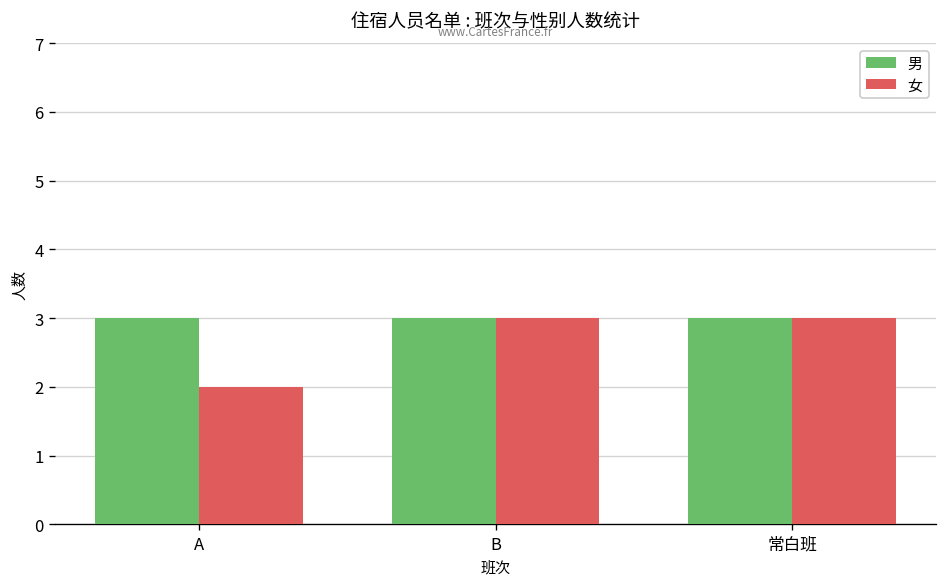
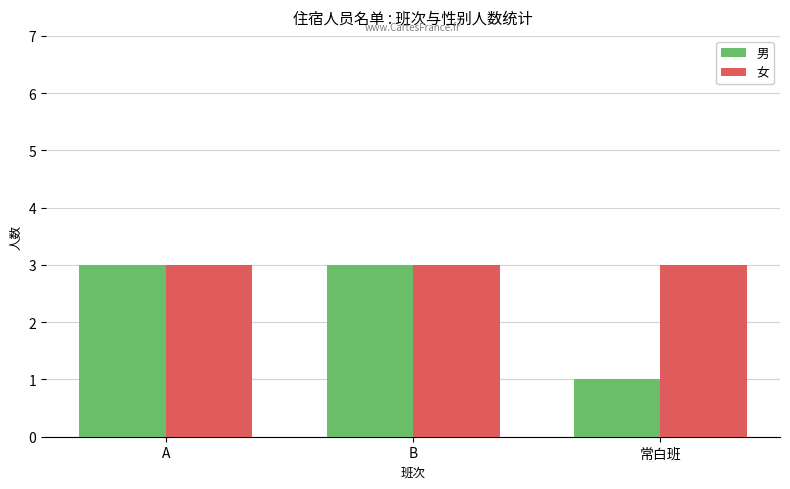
女, A: 2 -> 3
男, 常白班: 3 -> 1
